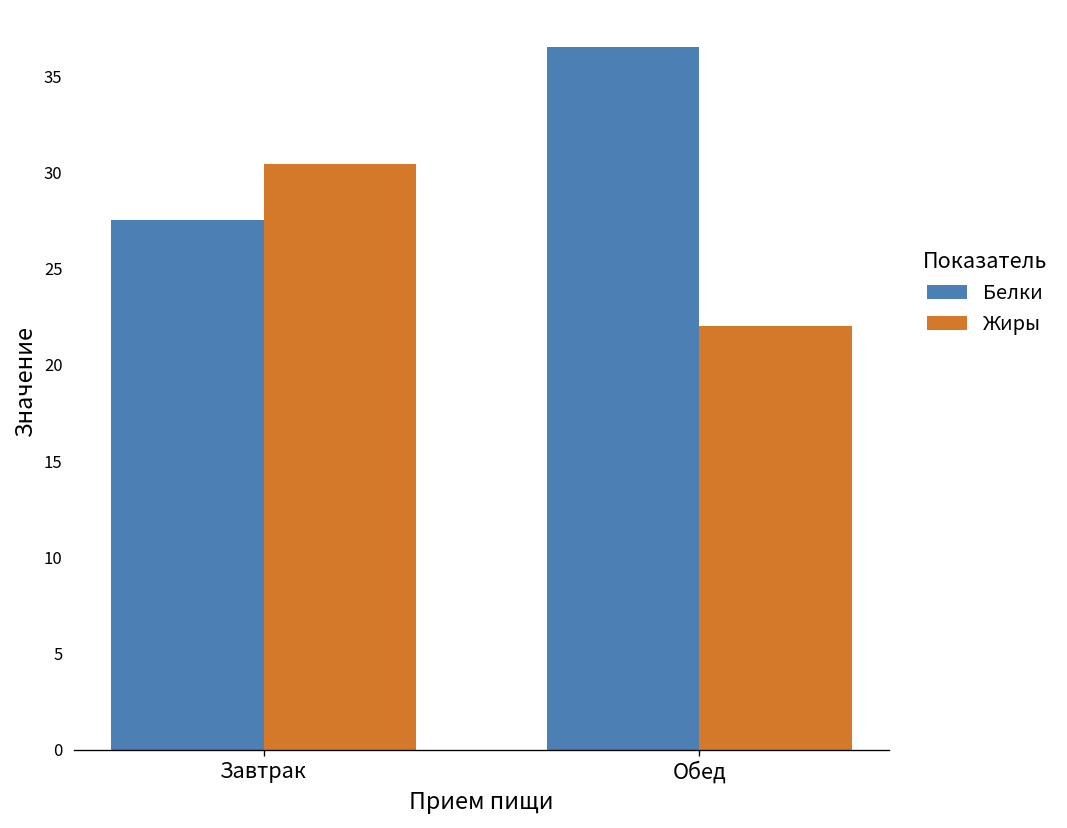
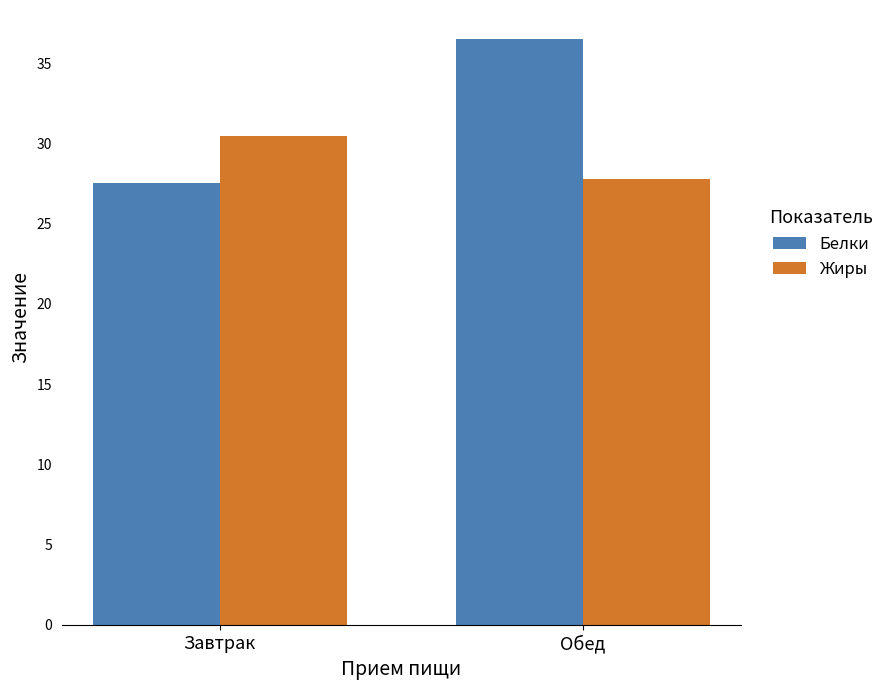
Жиры, Обед: 22.0 -> 27.8
